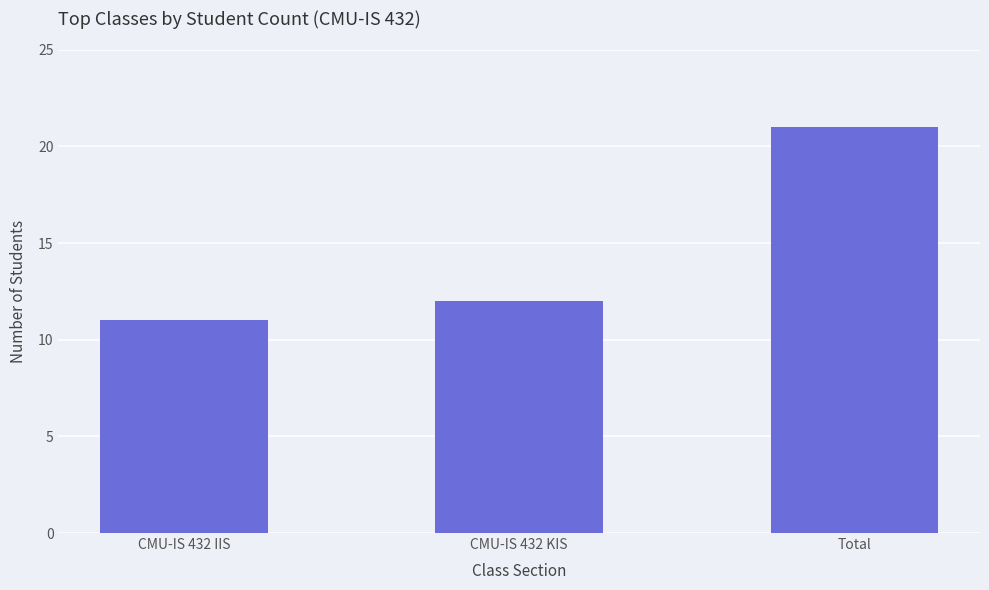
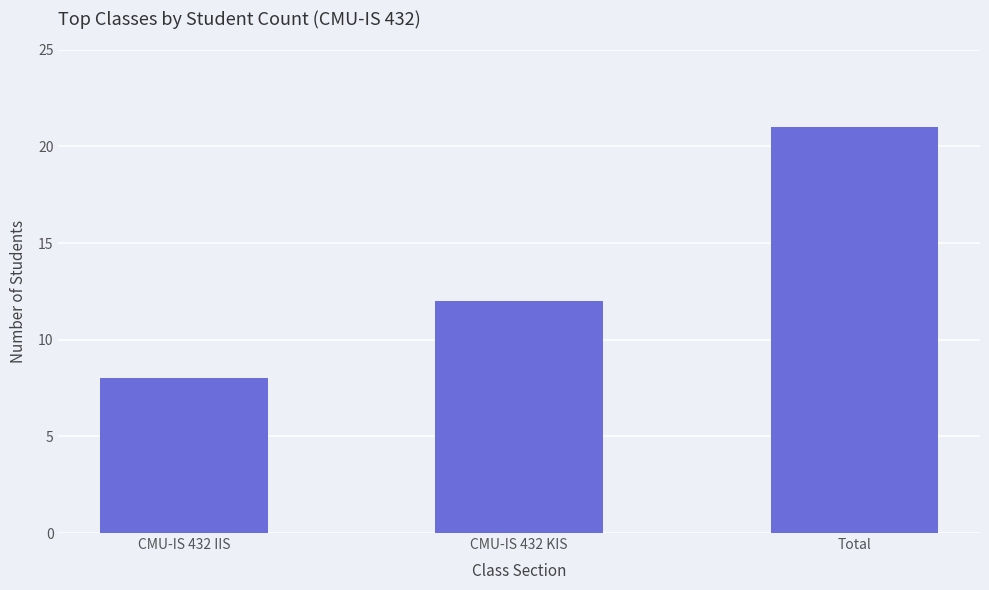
CMU-IS 432 IIS: 11 -> 8
